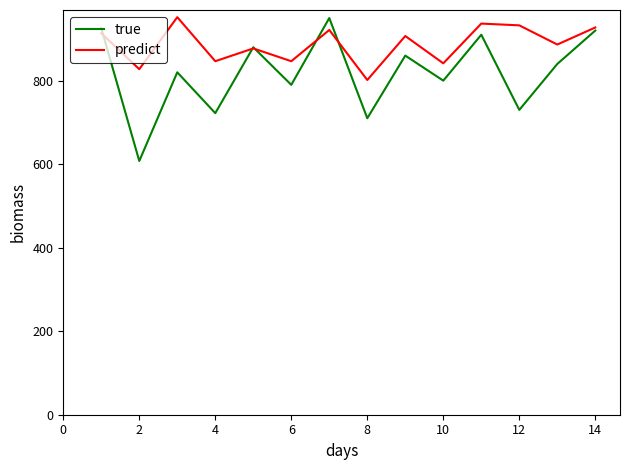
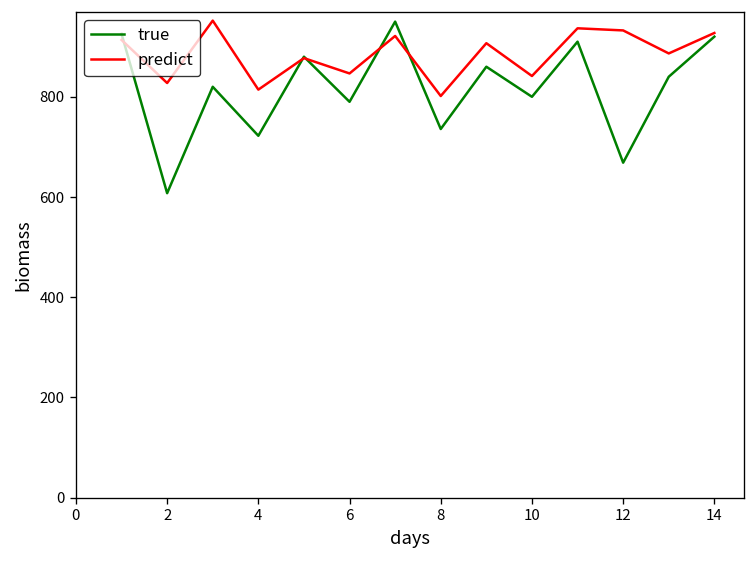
predict, 4: 850 -> 810
true, 8: 710 -> 740
true, 12: 730 -> 670
